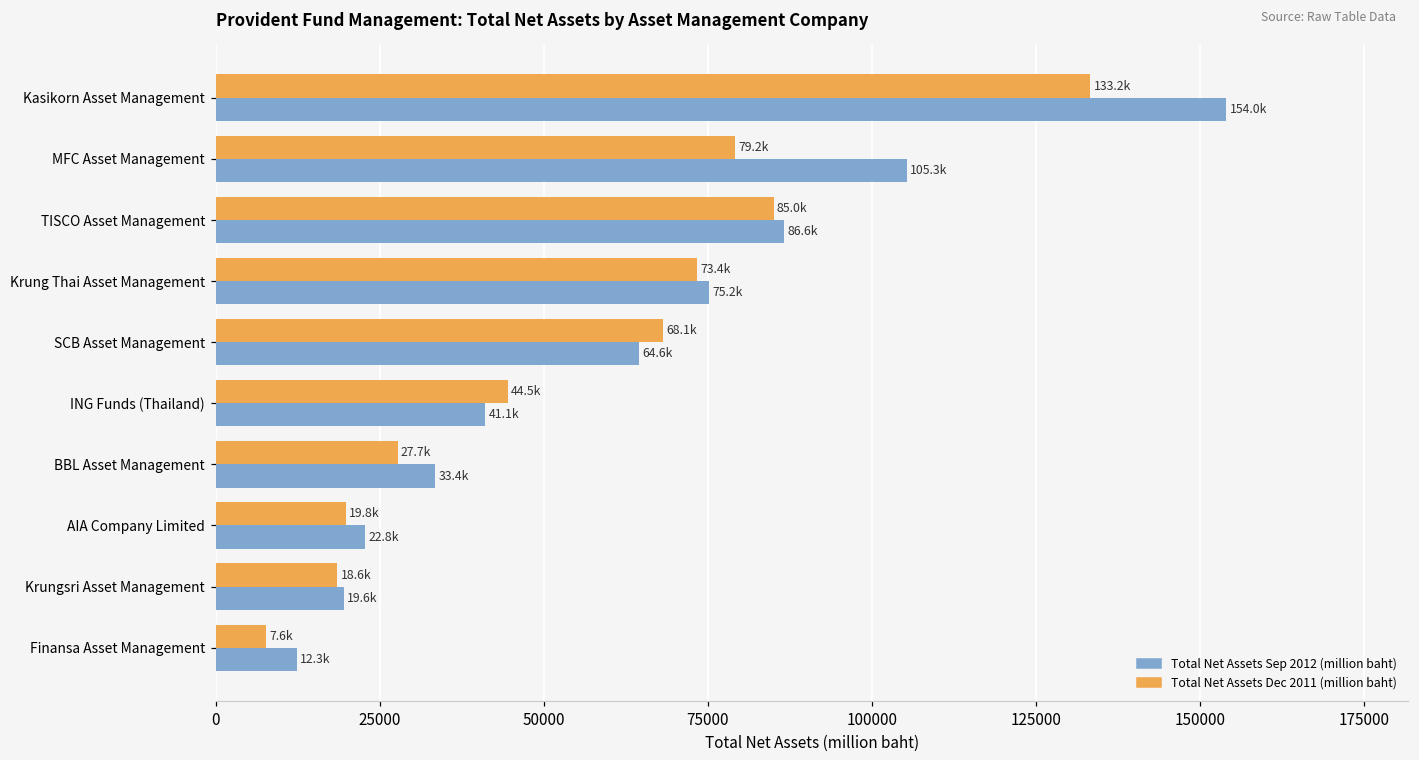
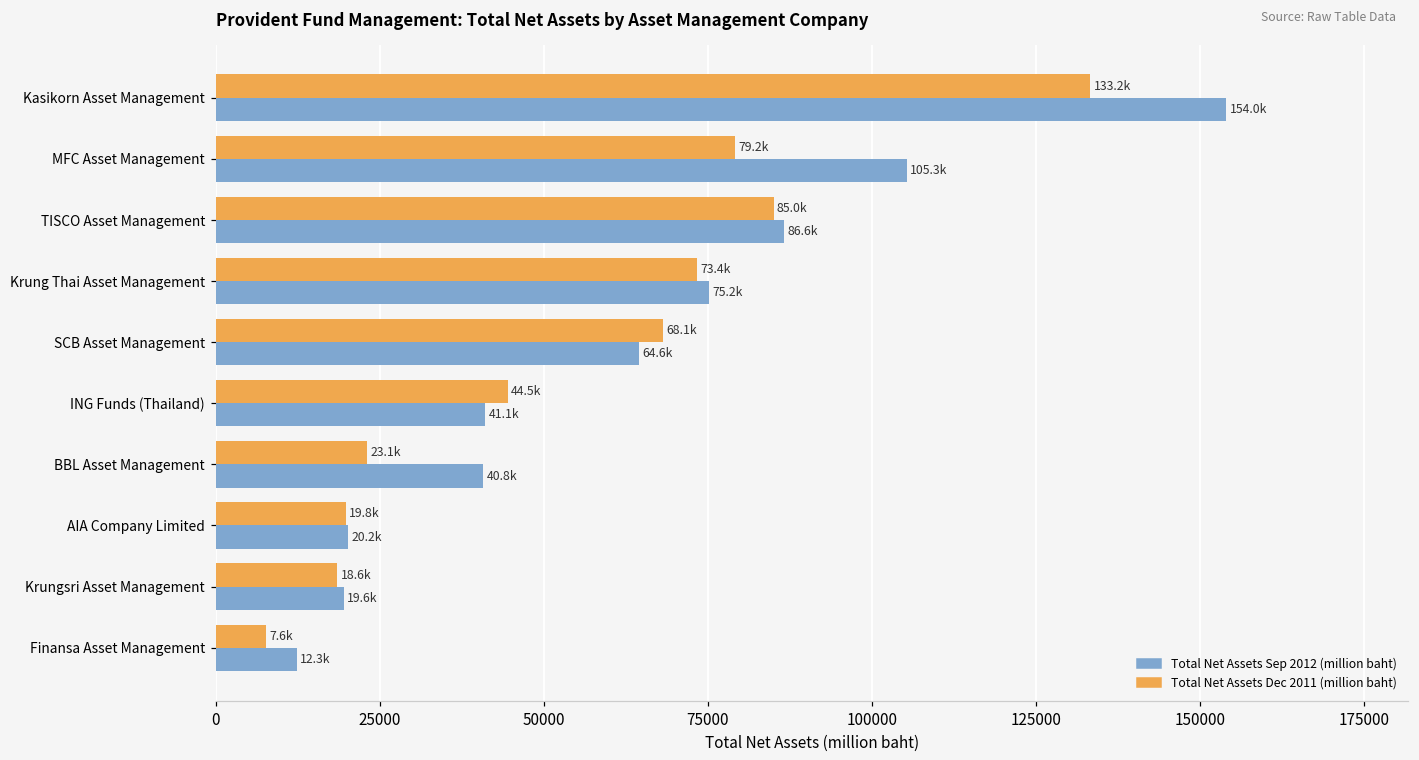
Total Net Assets Dec 2011 (million baht), BBL Asset Management: 27.7k -> 23.1k
Total Net Assets Sep 2012 (million baht), BBL Asset Management: 33.4k -> 40.8k
Total Net Assets Sep 2012 (million baht), AIA Company Limited: 22.8k -> 20.2k
